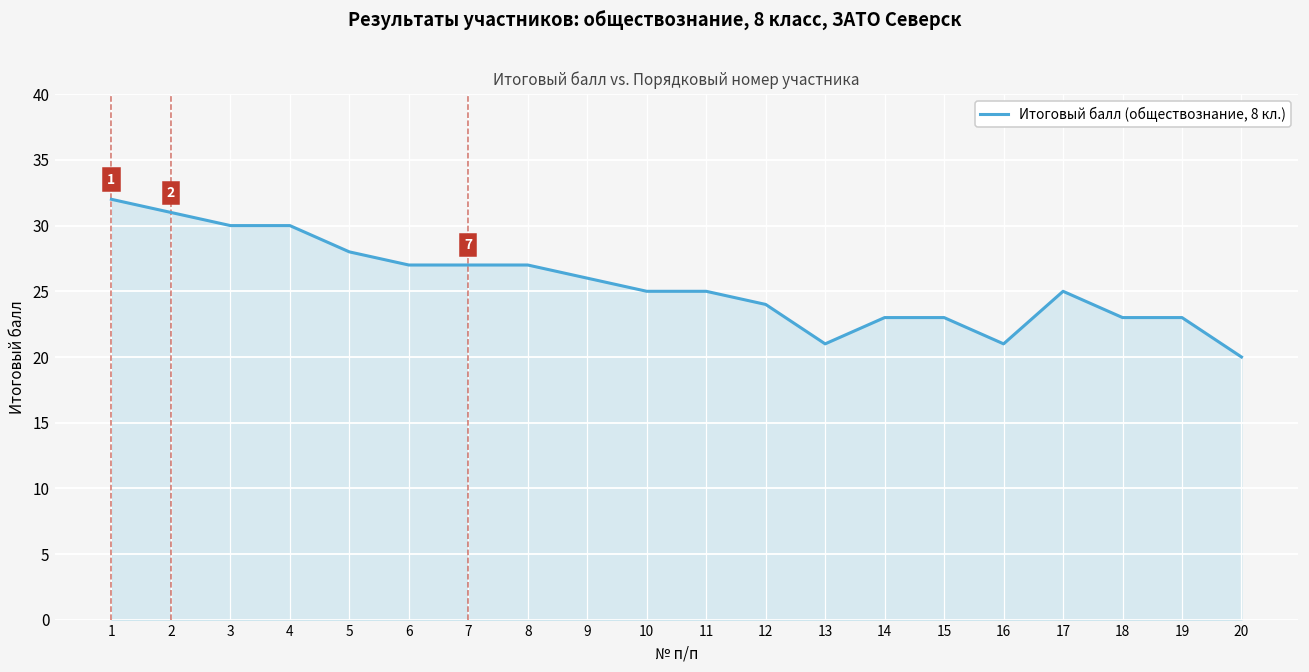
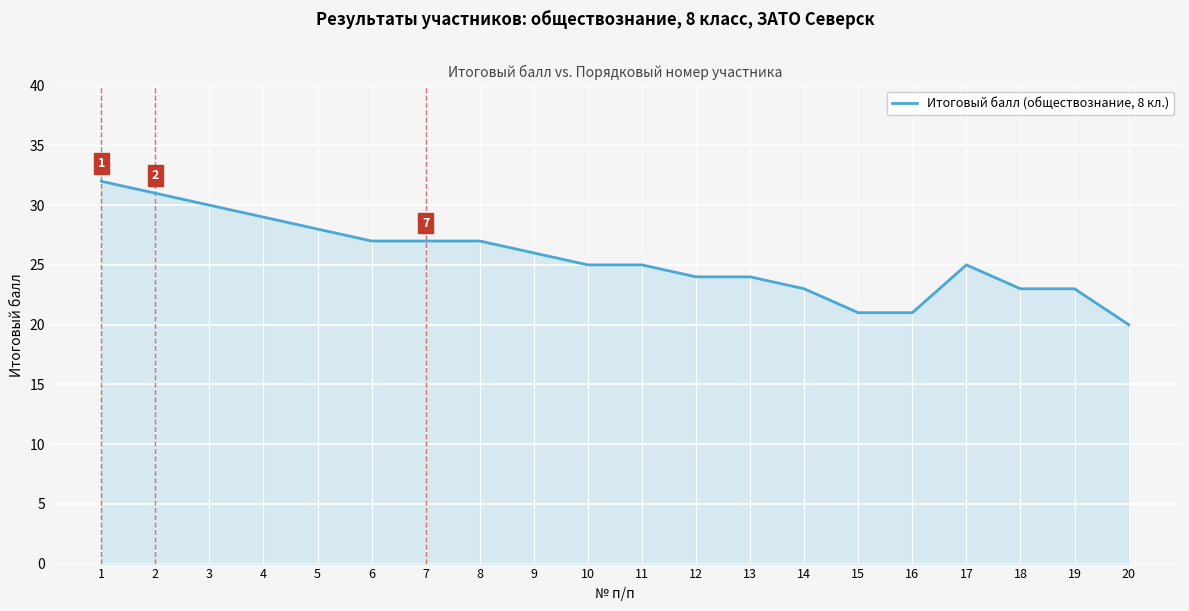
4: 30 -> 29
13: 21 -> 24
15: 23 -> 21
